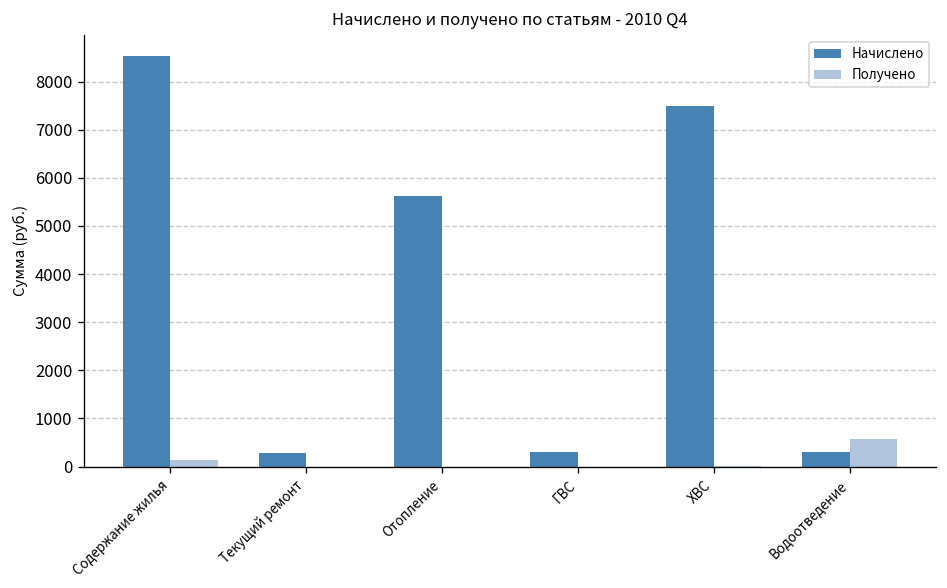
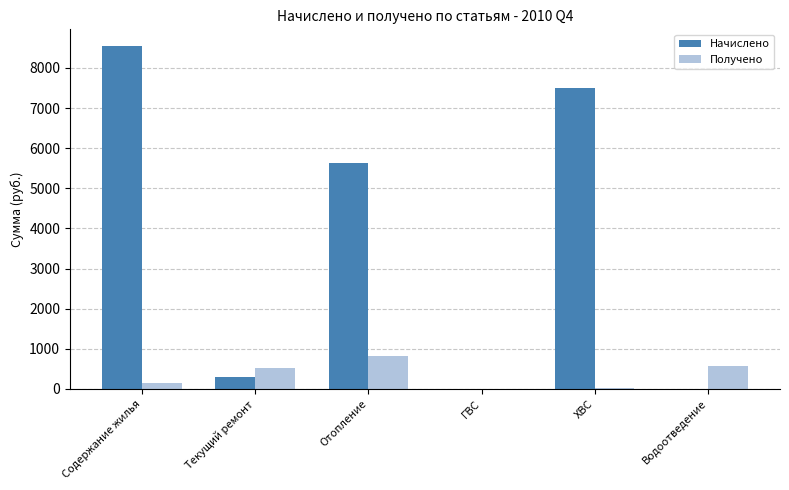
Получено, Текущий ремонт: 0 -> 500
Получено, Отопление: 0 -> 800
Начислено, ГВС: 300 -> 0
Начислено, Водоотведение: 300 -> 0
